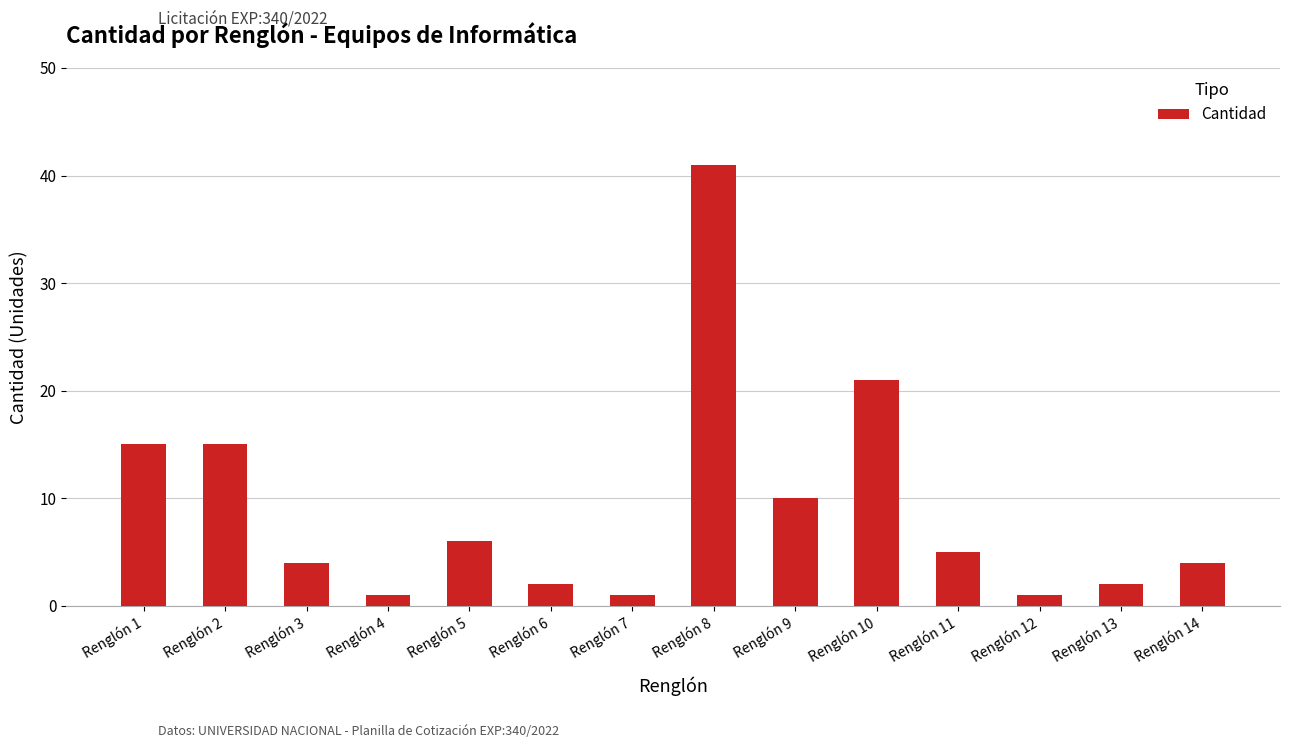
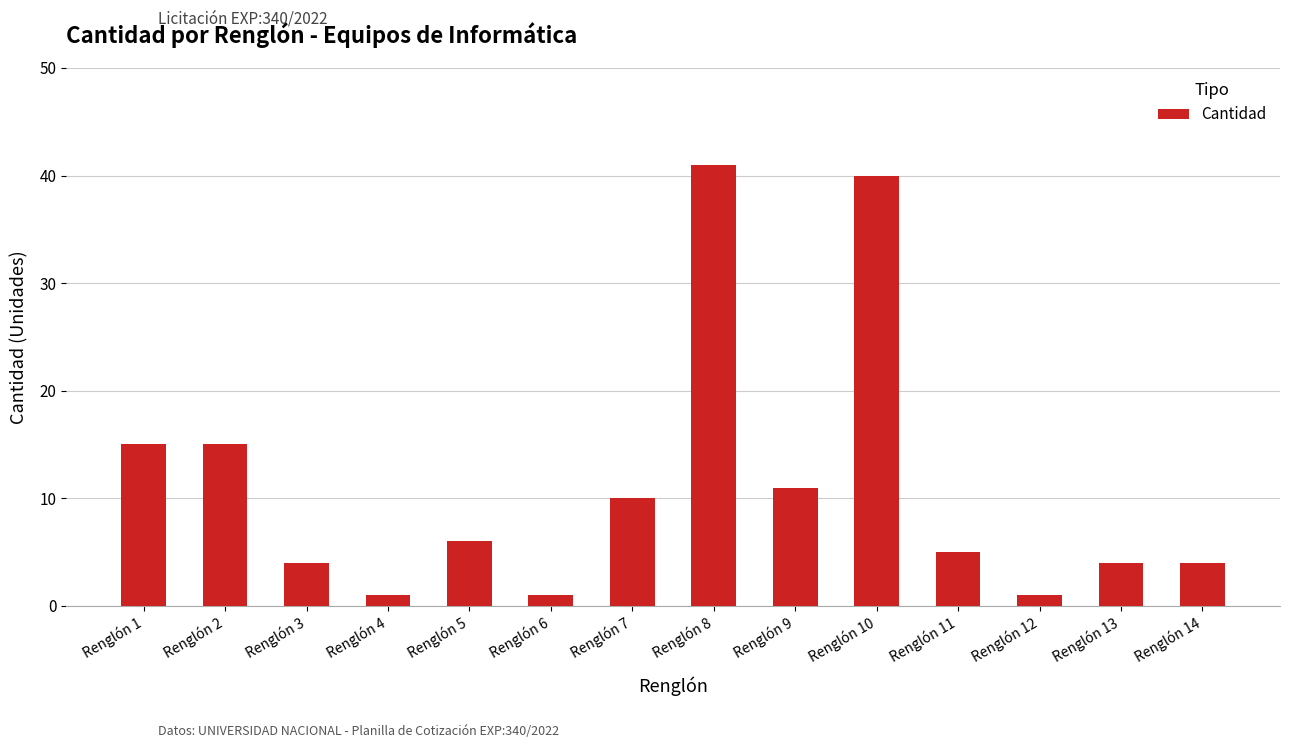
Renglón 6: 2 -> 1
Renglón 7: 1 -> 10
Renglón 9: 10 -> 11
Renglón 10: 21 -> 40
Renglón 13: 2 -> 4
